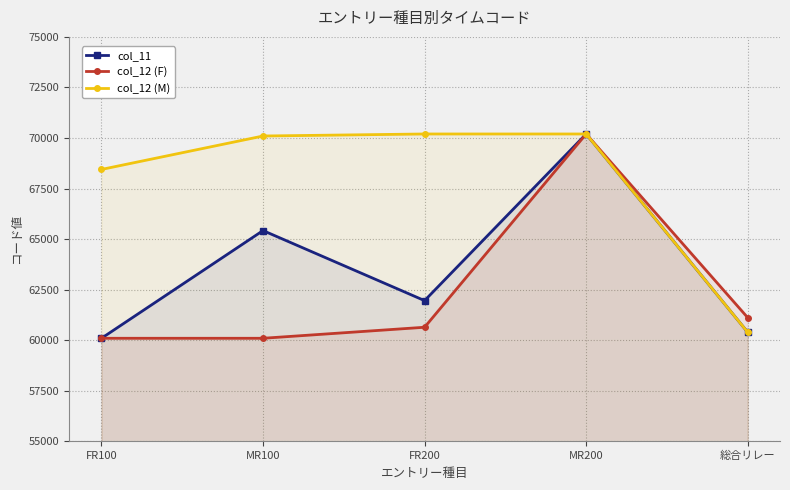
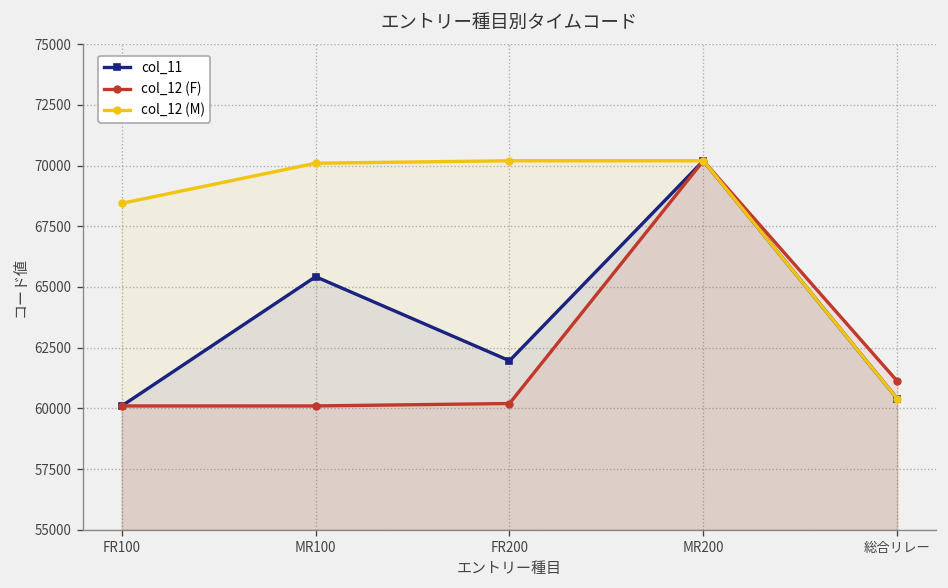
col_12 (F), FR200: 60600 -> 60200
